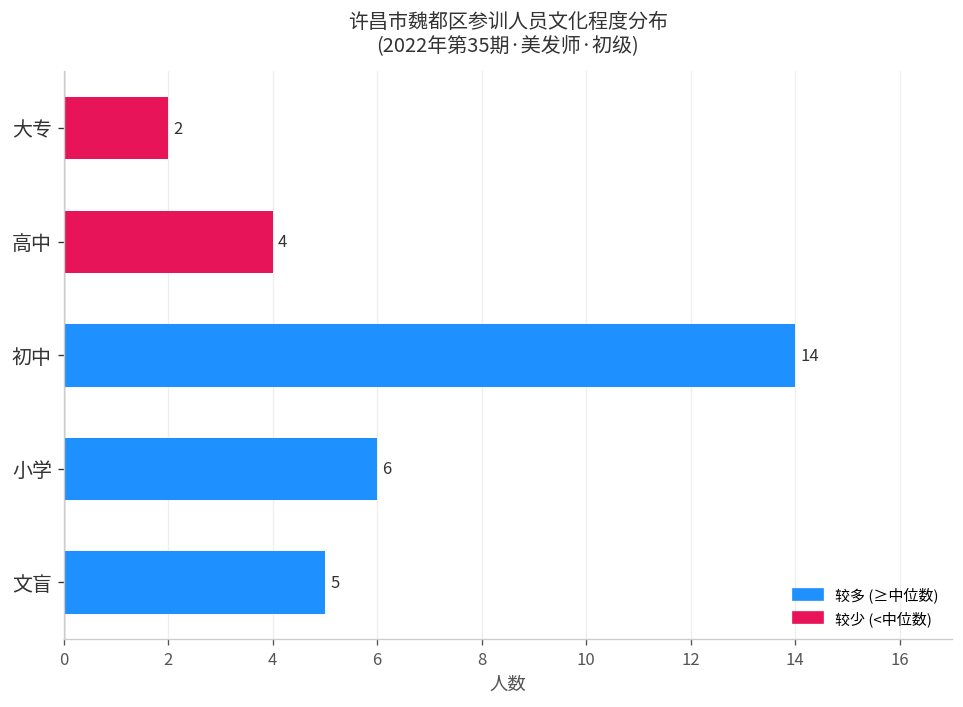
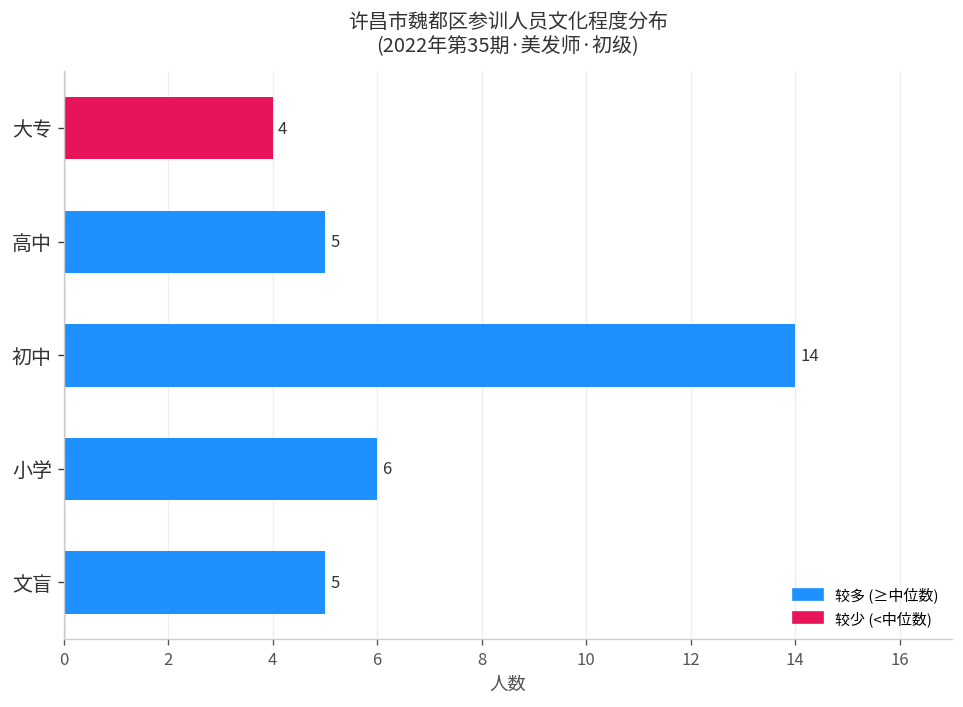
大专: 2 -> 4
高中: 4 -> 5
